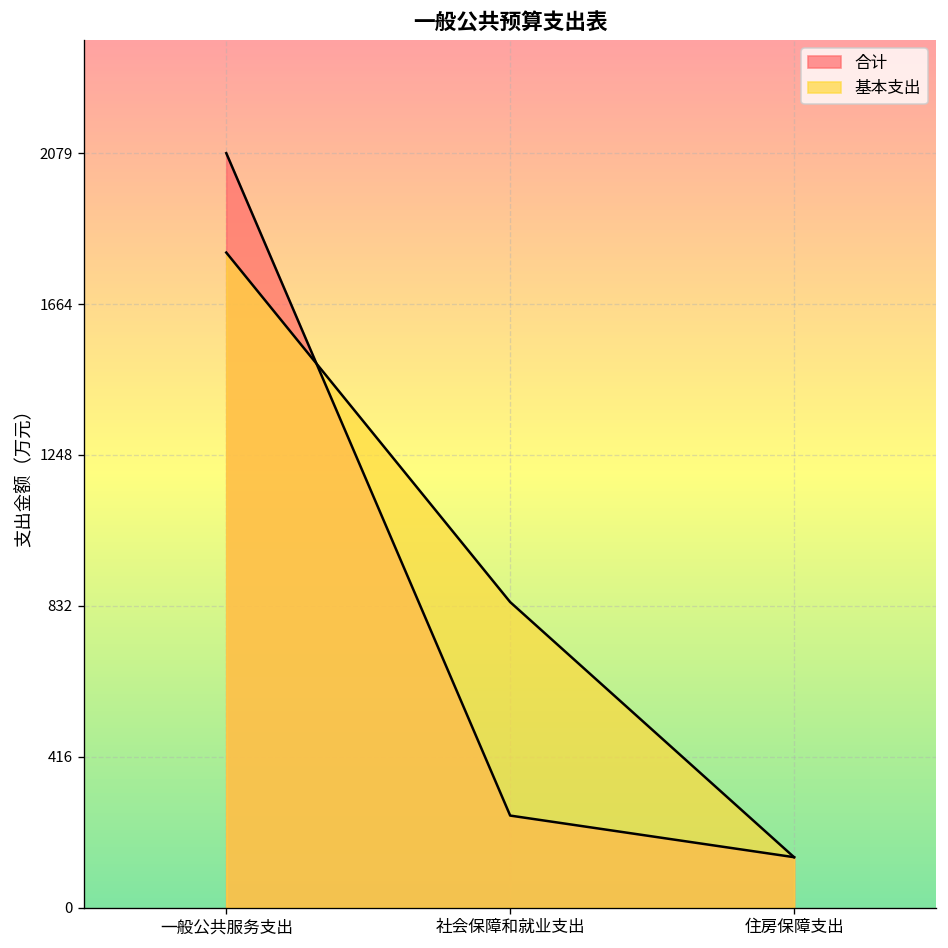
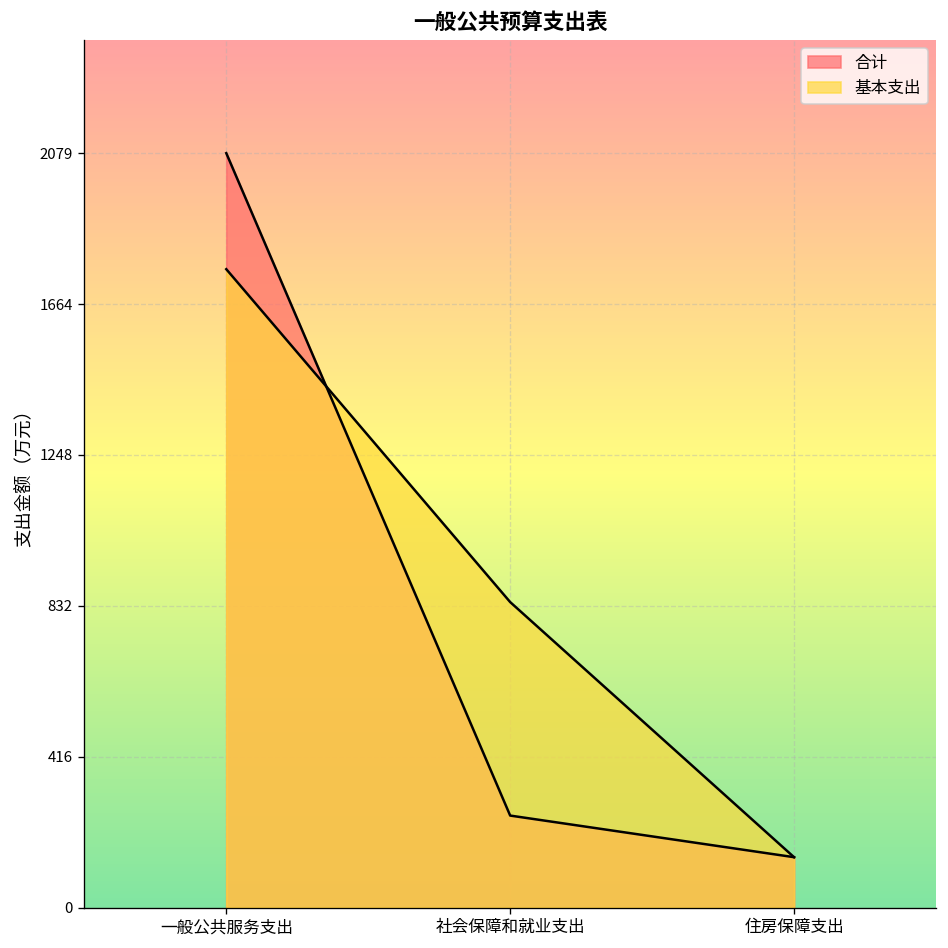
基本支出, 一般公共服务支出: 1810 -> 1760
